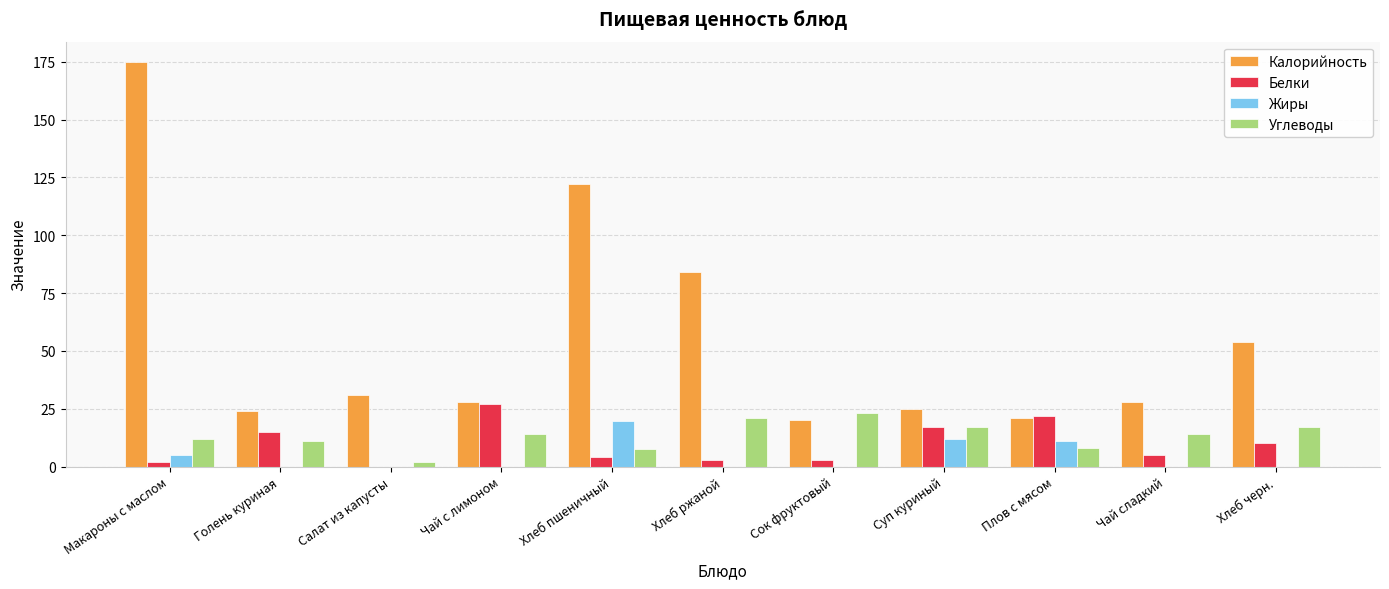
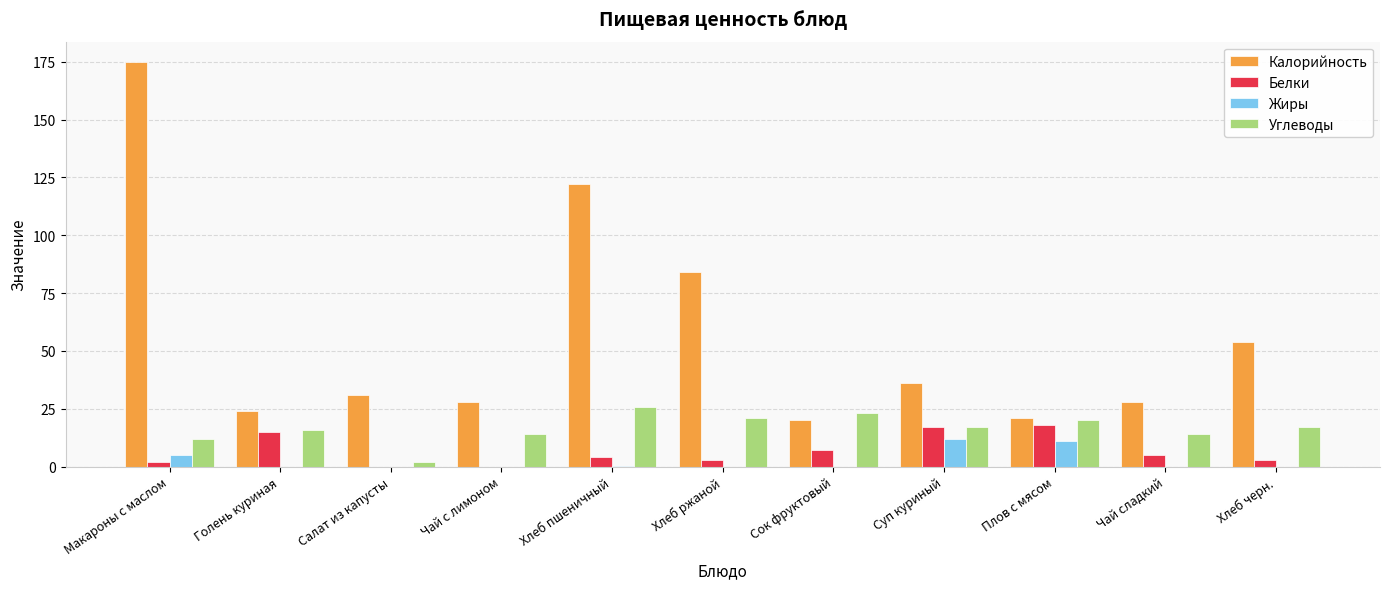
Углеводы, Голень куриная: 11 -> 16
Белки, Чай с лимоном: 27 -> 0
Жиры, Хлеб пшеничный: 20 -> 0
Углеводы, Хлеб пшеничный: 8 -> 26
Белки, Сок фруктовый: 3 -> 7
Калорийность, Суп куриный: 25 -> 36
Белки, Плов с мясом: 22 -> 18
Углеводы, Плов с мясом: 8 -> 20
Белки, Хлеб черн.: 10 -> 3
